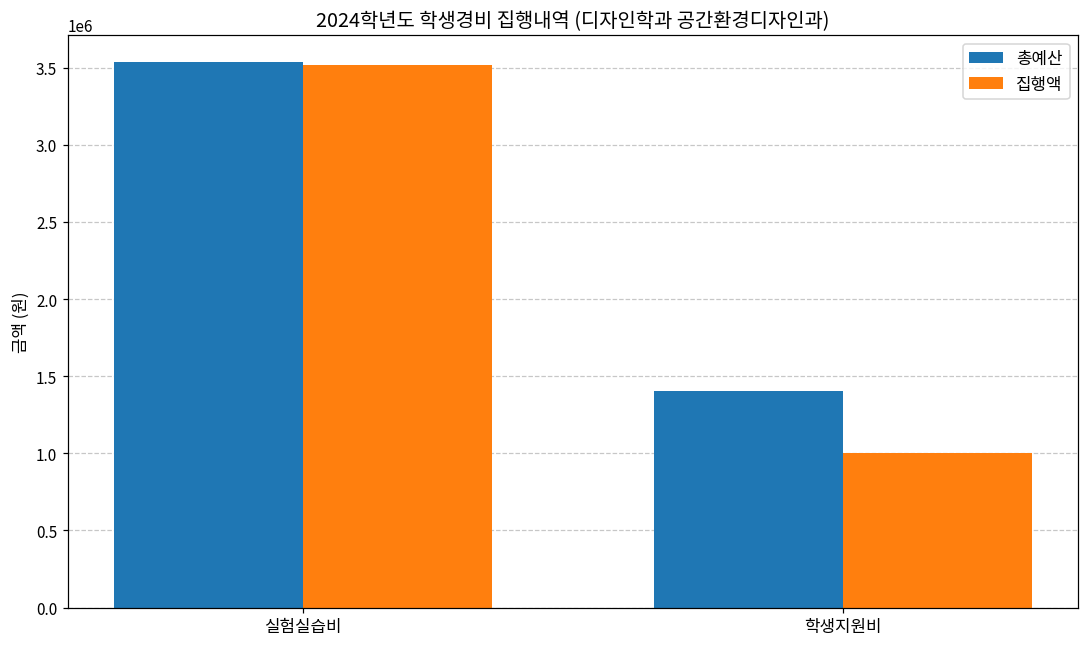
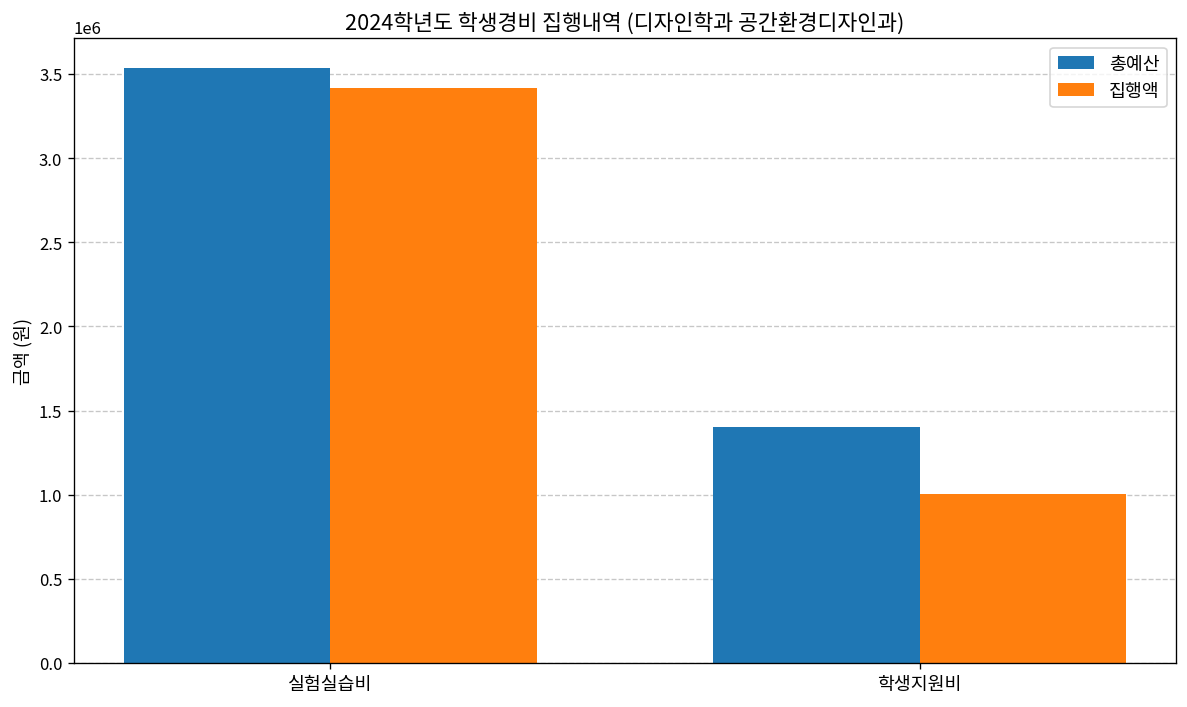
집행액, 실험실습비: 3520000 -> 3420000
